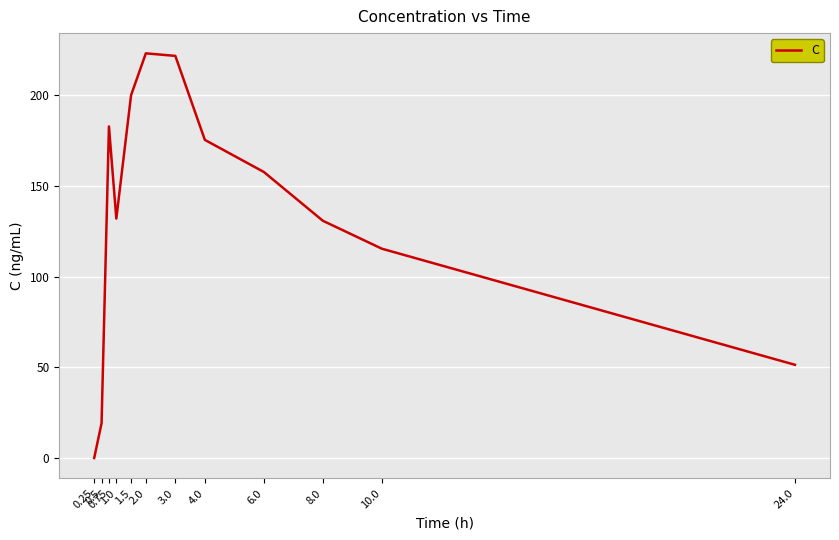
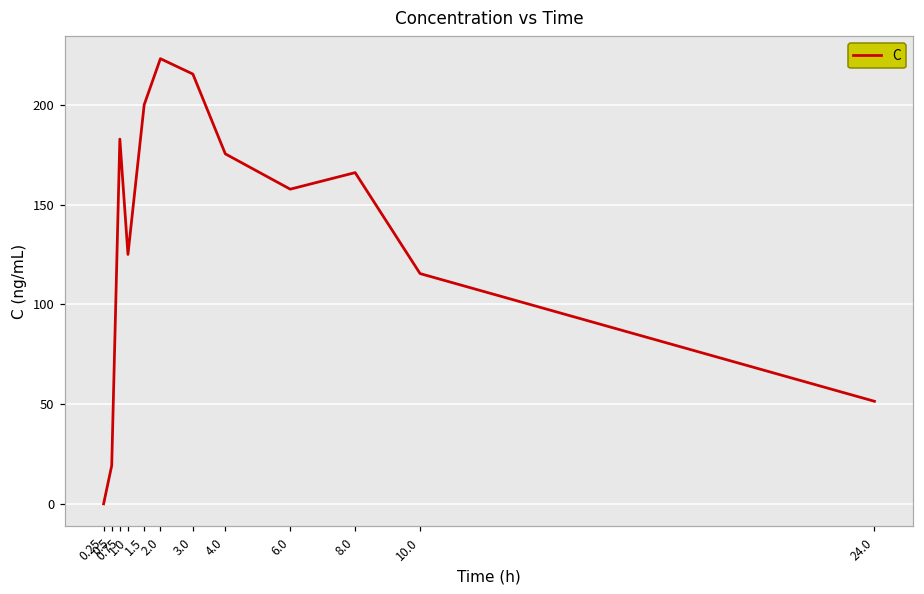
1.0: 132 -> 125
3.0: 222 -> 215
8.0: 131 -> 166
